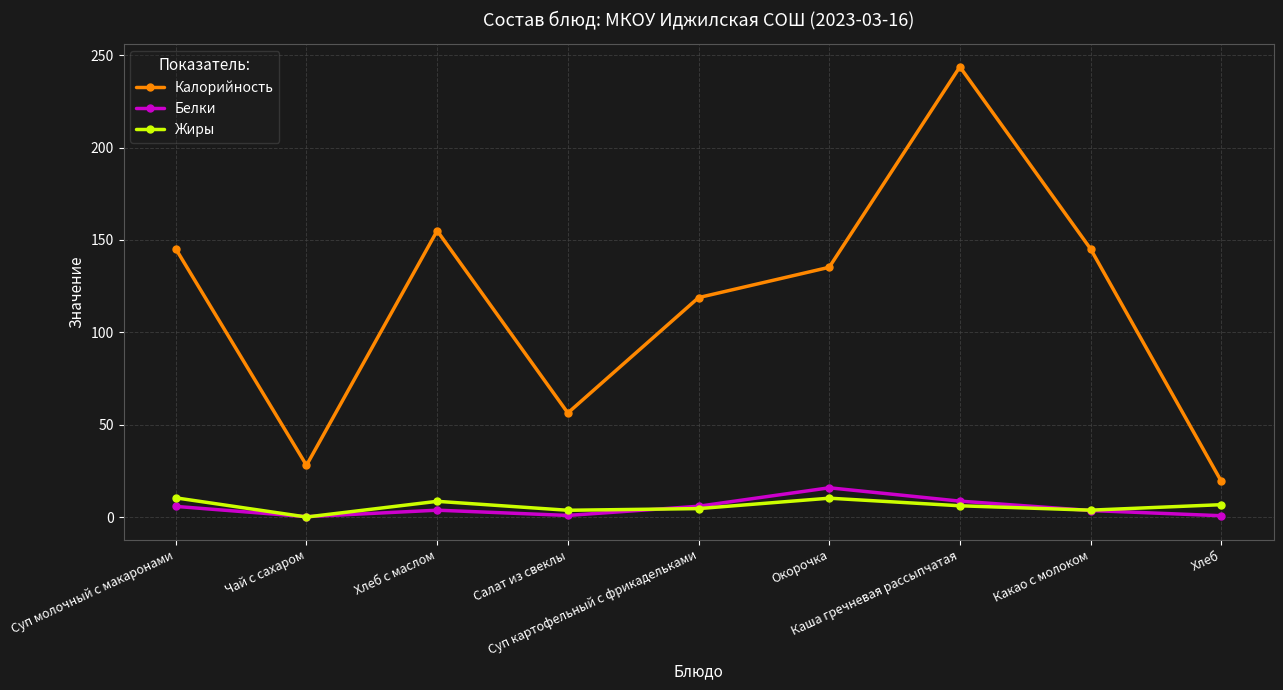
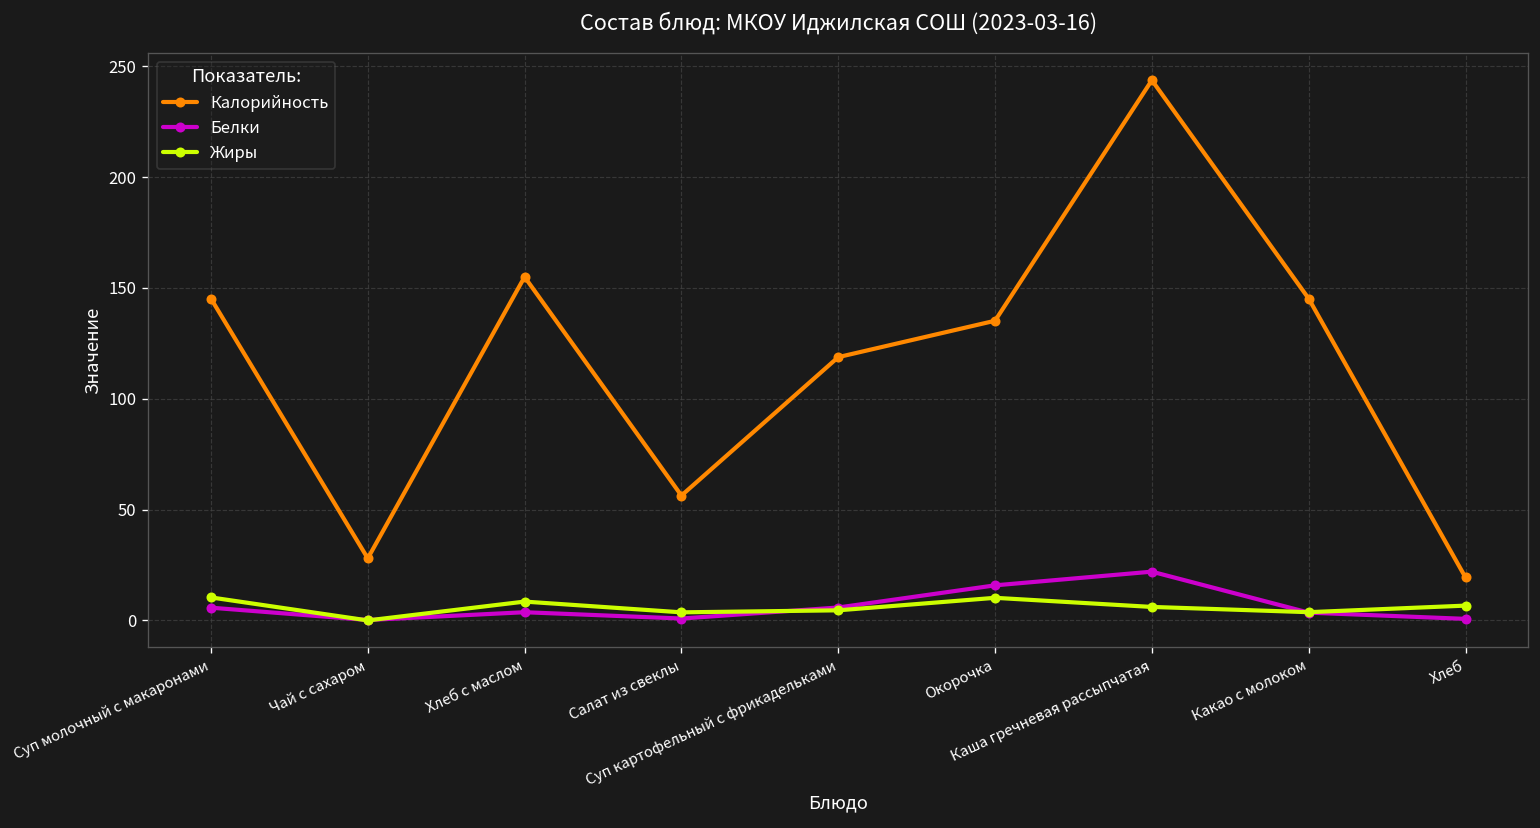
Белки, Каша гречневая рассыпчатая: 9 -> 22
